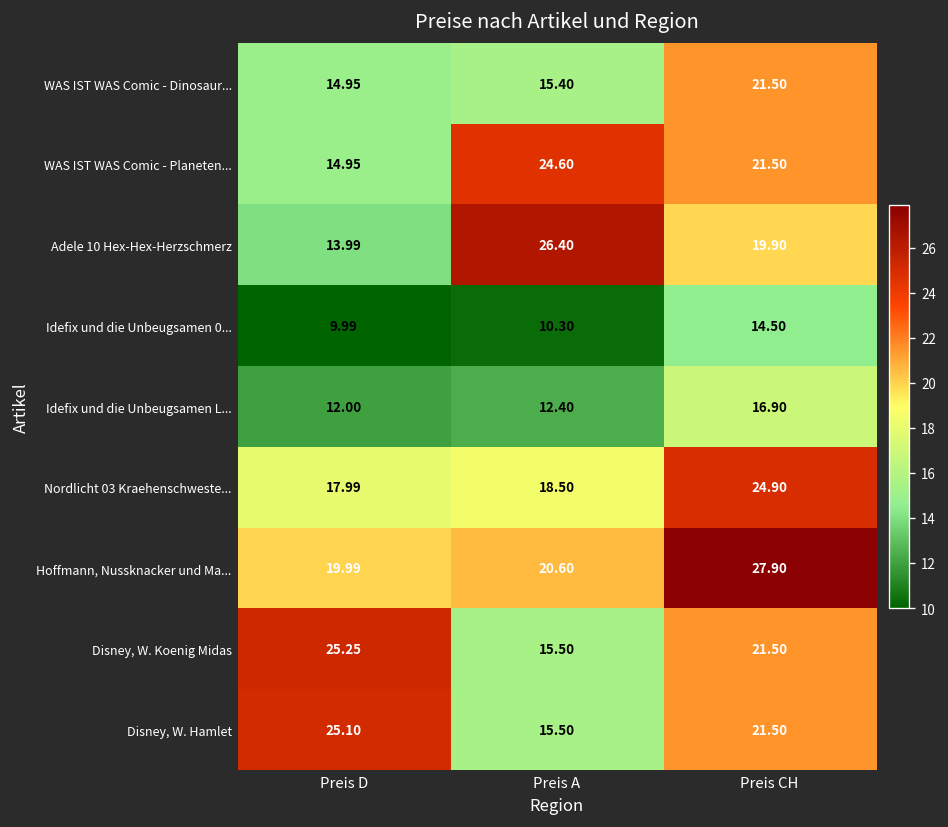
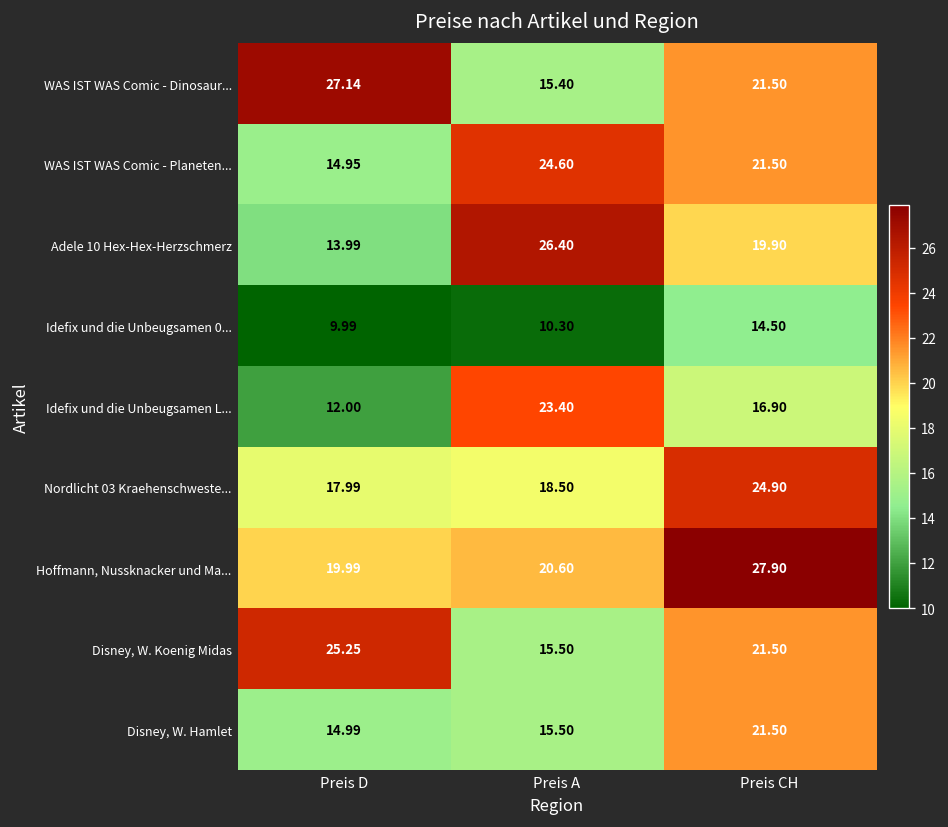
WAS IST WAS Comic - Dinosaur..., Preis D: 14.95 -> 27.14
Idefix und die Unbeugsamen L..., Preis A: 12.40 -> 23.40
Disney, W. Hamlet, Preis D: 25.10 -> 14.99
